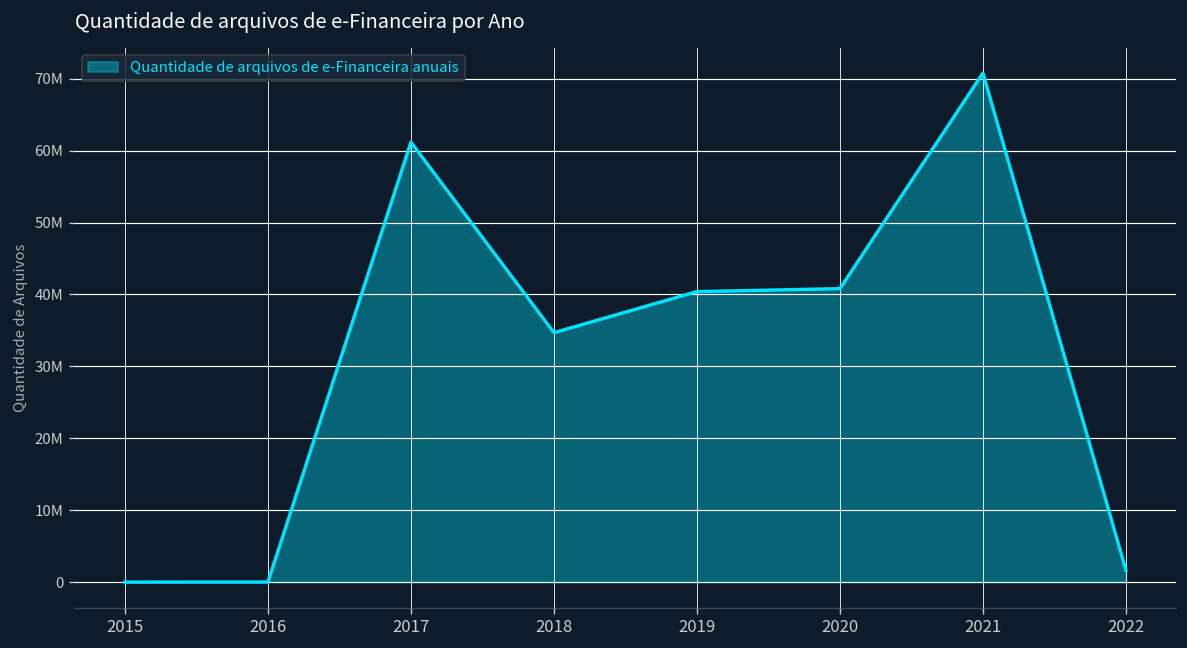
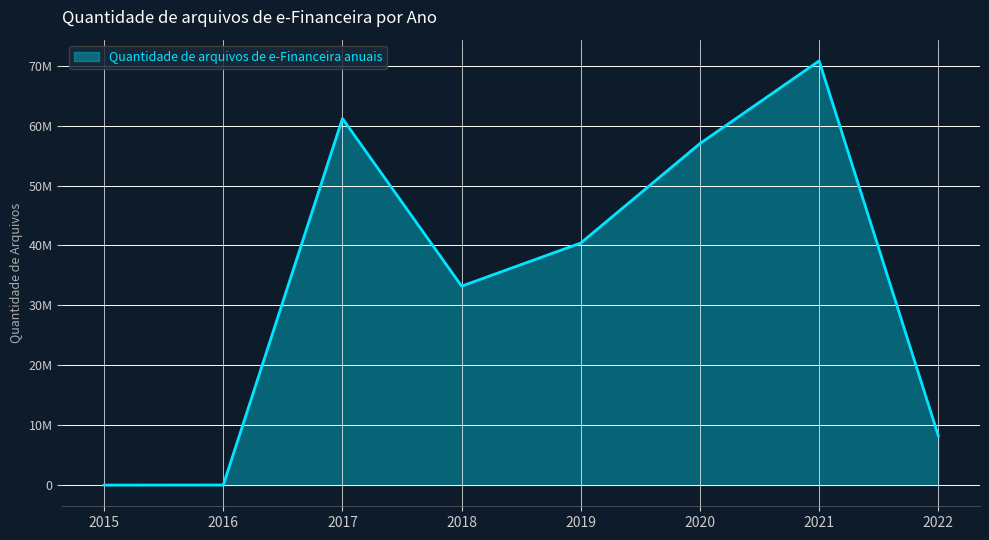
2018: 35000000 -> 33000000
2020: 41000000 -> 57000000
2022: 2000000 -> 8000000
